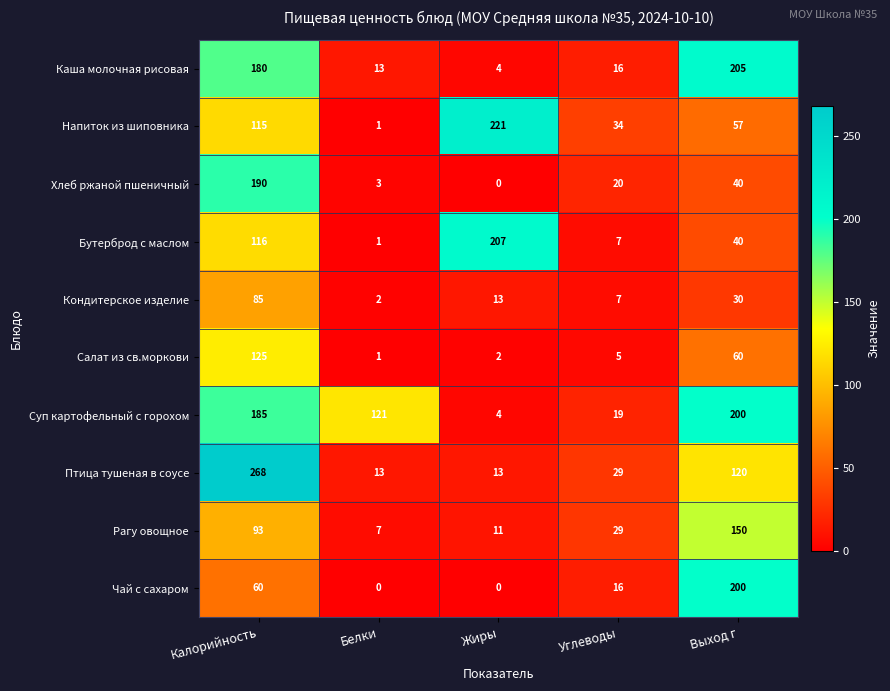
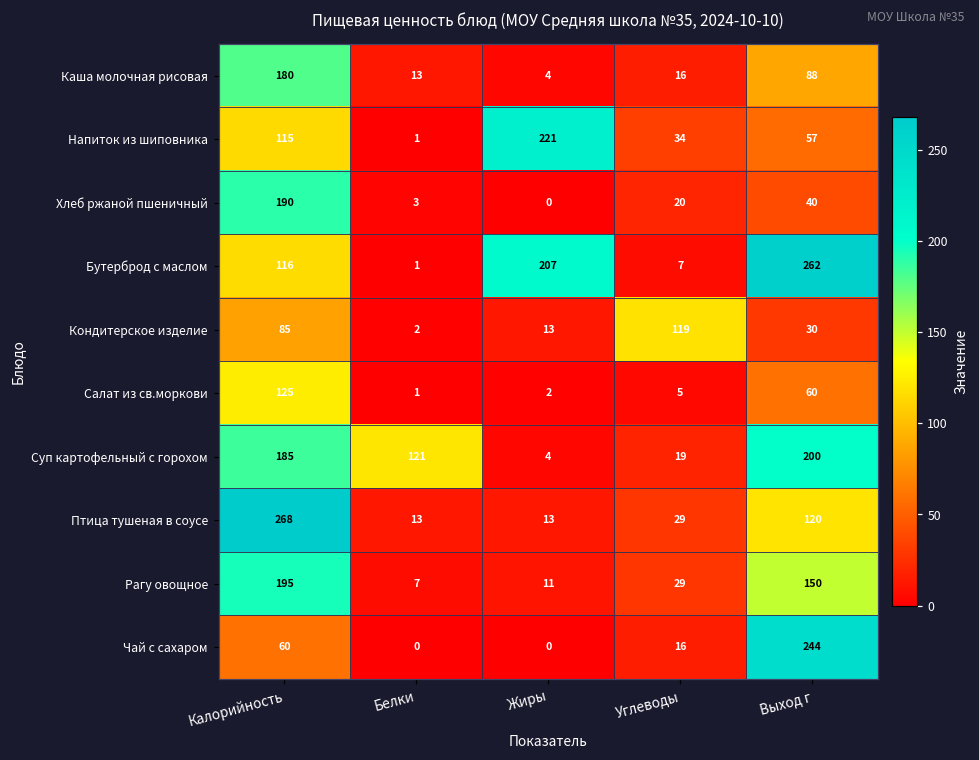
Каша молочная рисовая, Выход г: 205 -> 88
Бутерброд с маслом, Выход г: 40 -> 262
Кондитерское изделие, Углеводы: 7 -> 119
Рагу овощное, Калорийность: 93 -> 195
Чай с сахаром, Выход г: 200 -> 244
